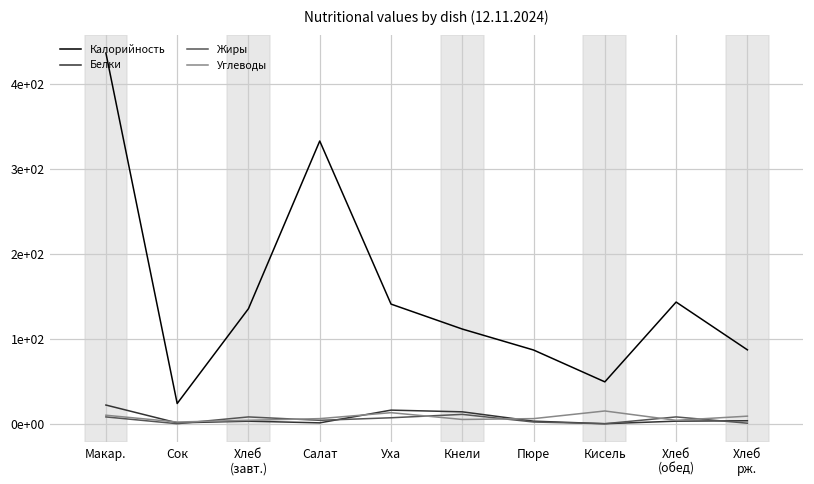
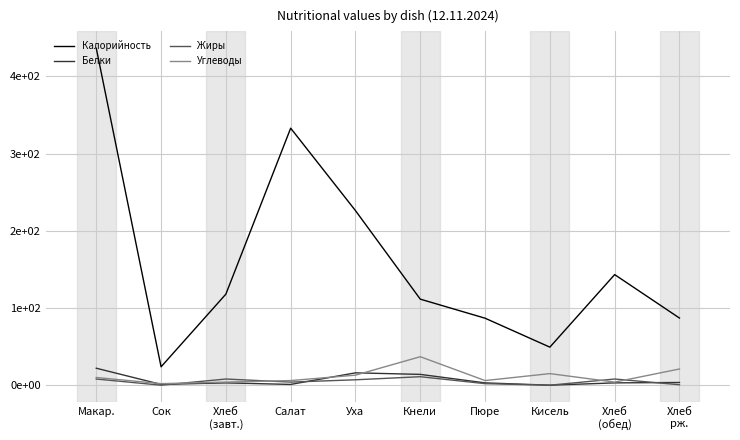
Калорийность, Хлеб (завт.): 140 -> 120
Калорийность, Уха: 140 -> 230
Углеводы, Кнели: 10 -> 40
Углеводы, Хлеб рж.: 10 -> 20
